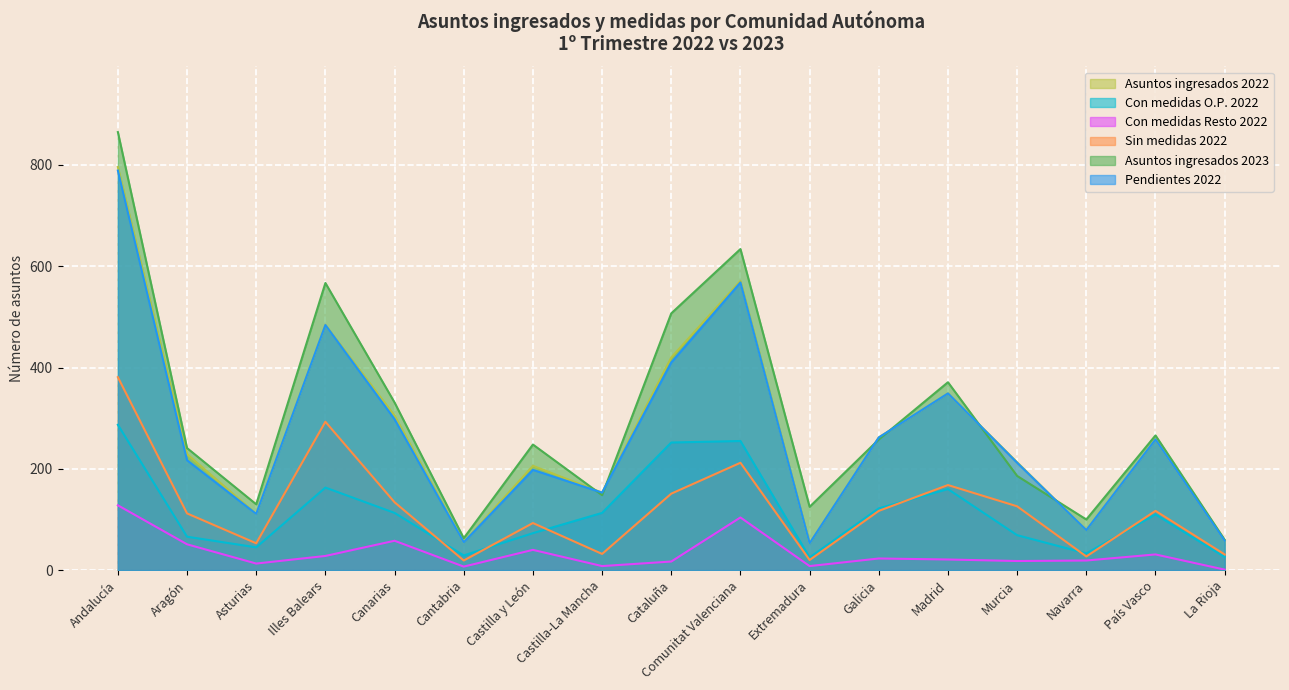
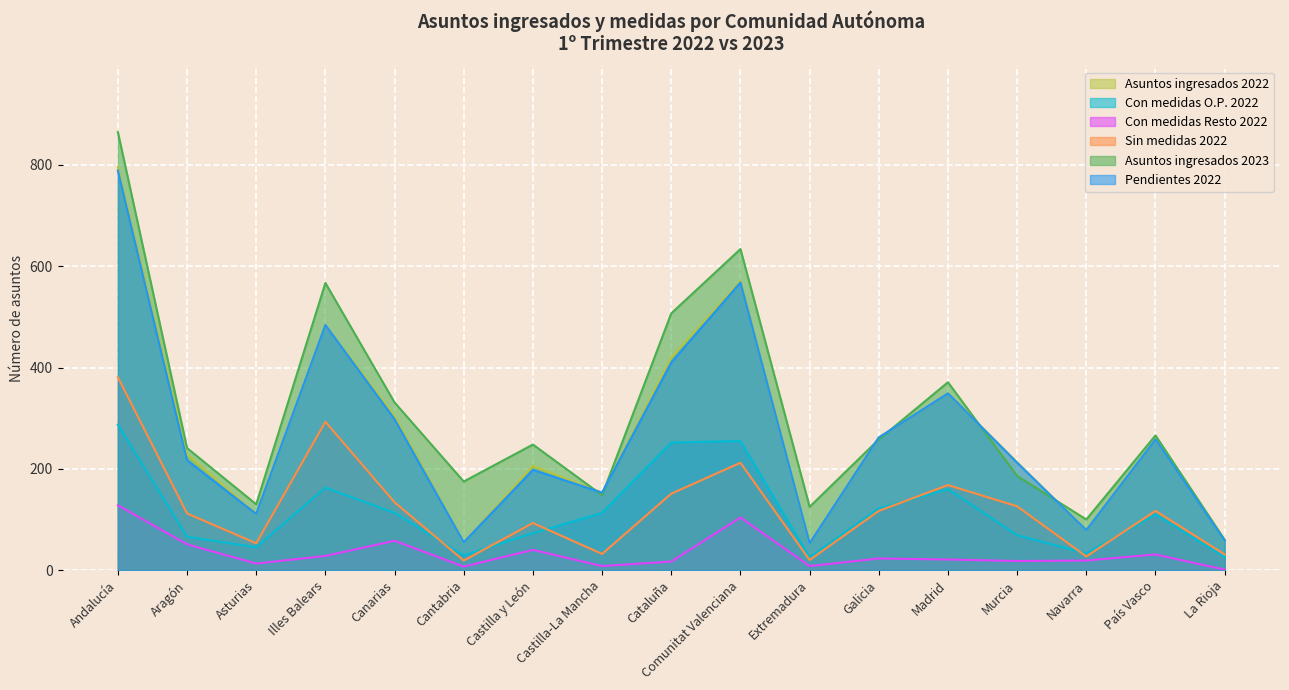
Asuntos ingresados 2023, Cantabria: 60 -> 180
